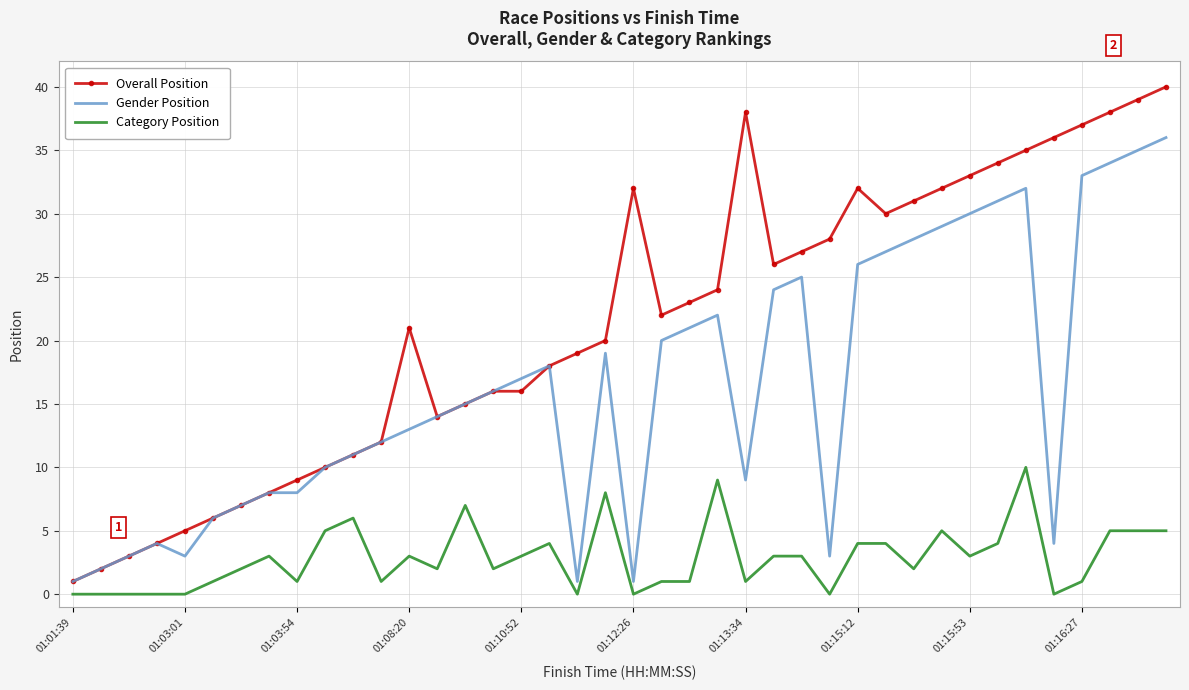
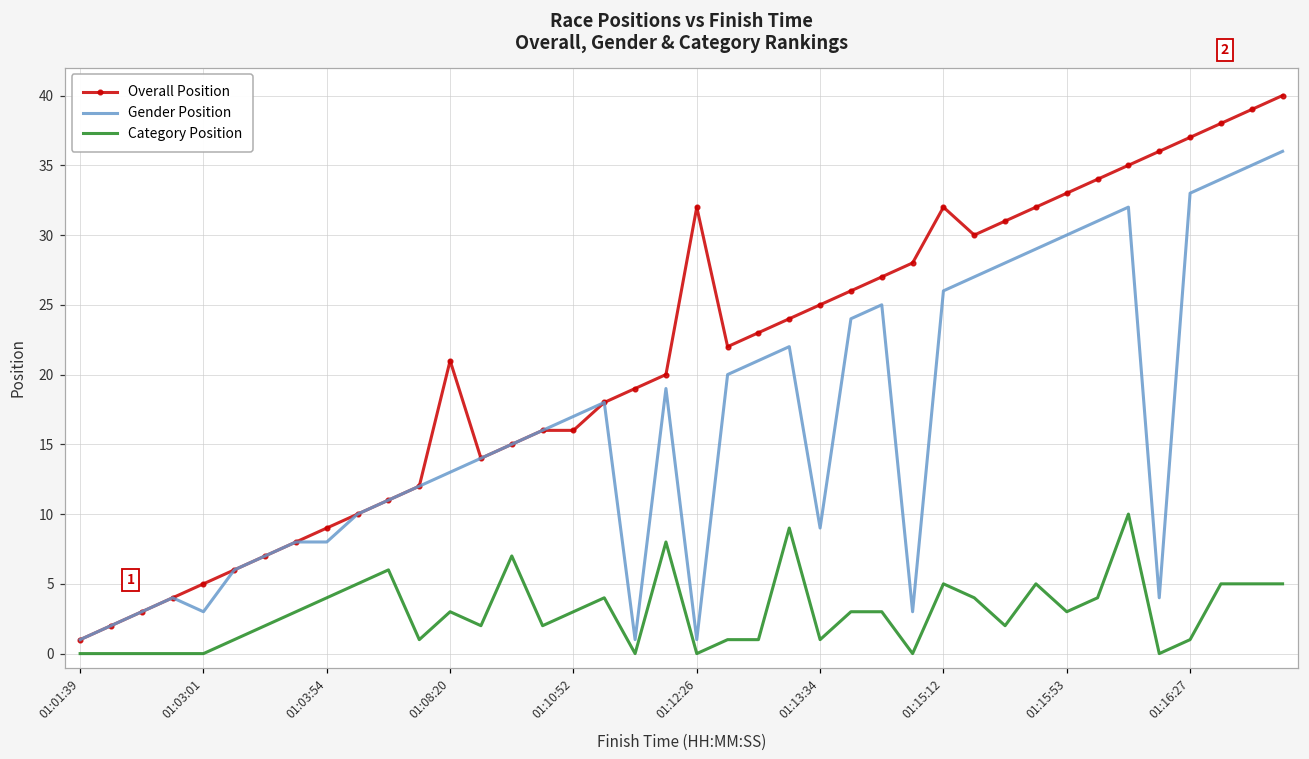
Category Position, 01:03:54: 1 -> 4
Overall Position, 01:13:34: 38 -> 25
Category Position, 01:15:12: 4 -> 5
